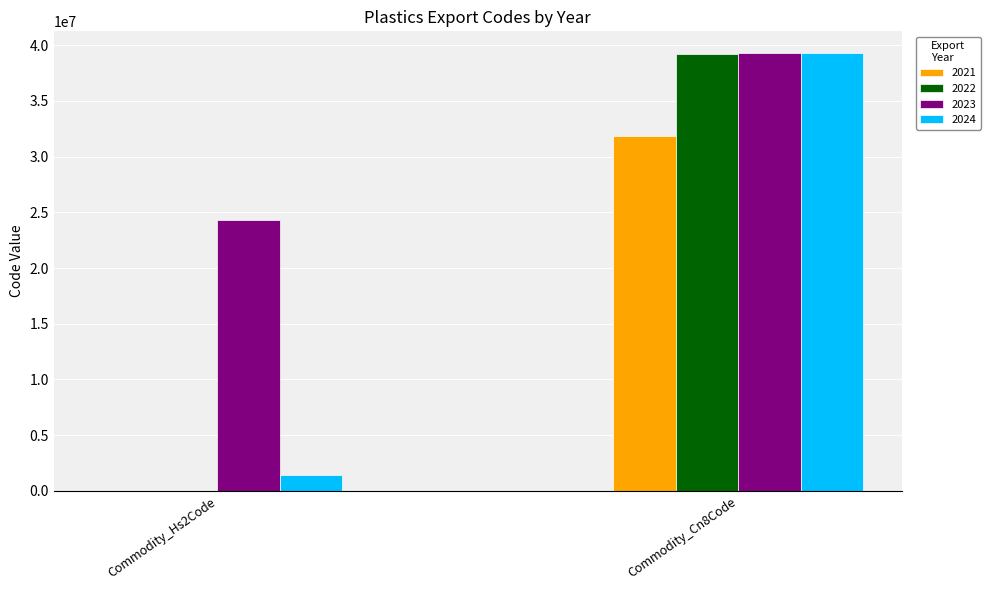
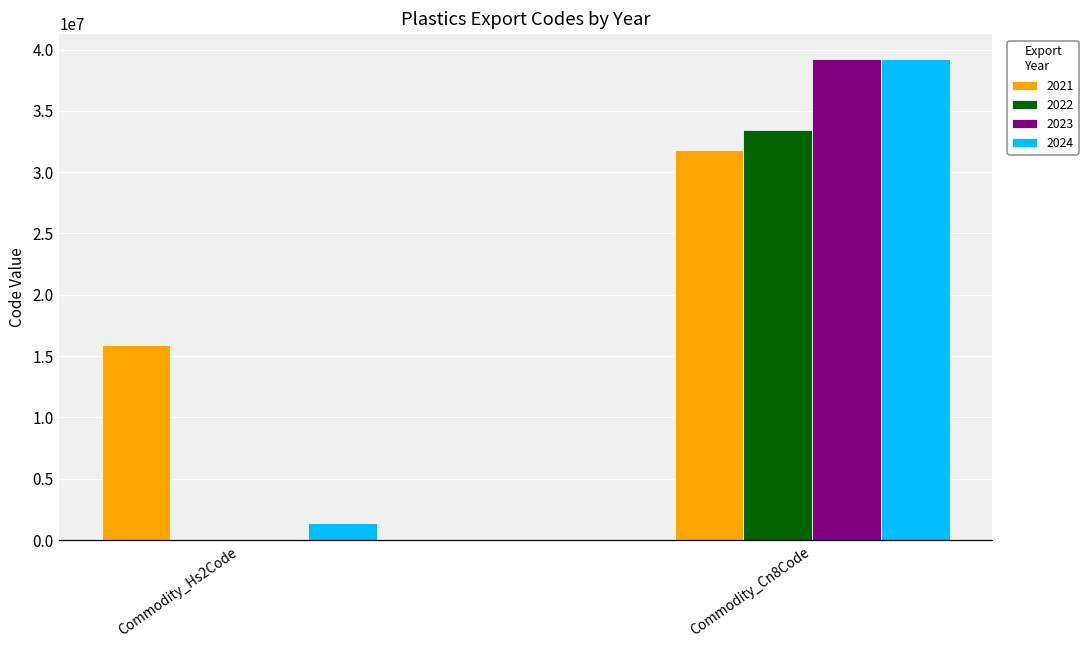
2021, Commodity_Hs2Code: 0 -> 15900000
2023, Commodity_Hs2Code: 24300000 -> 0
2022, Commodity_Cn8Code: 39200000 -> 33400000
